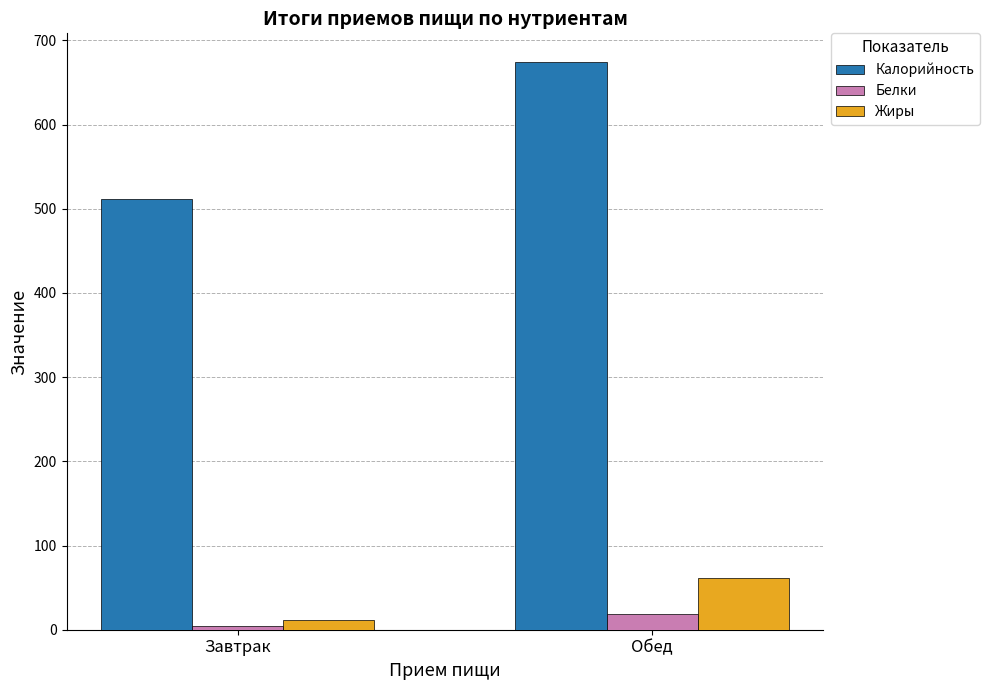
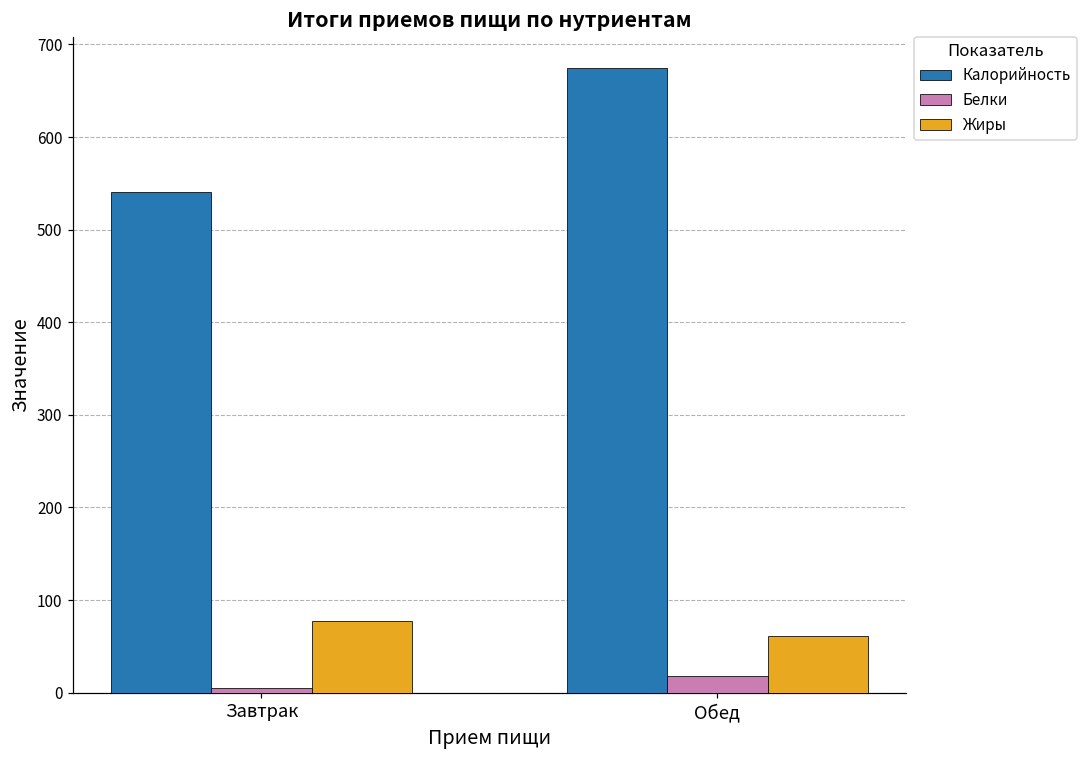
Калорийность, Завтрак: 510 -> 540
Жиры, Завтрак: 10 -> 80
